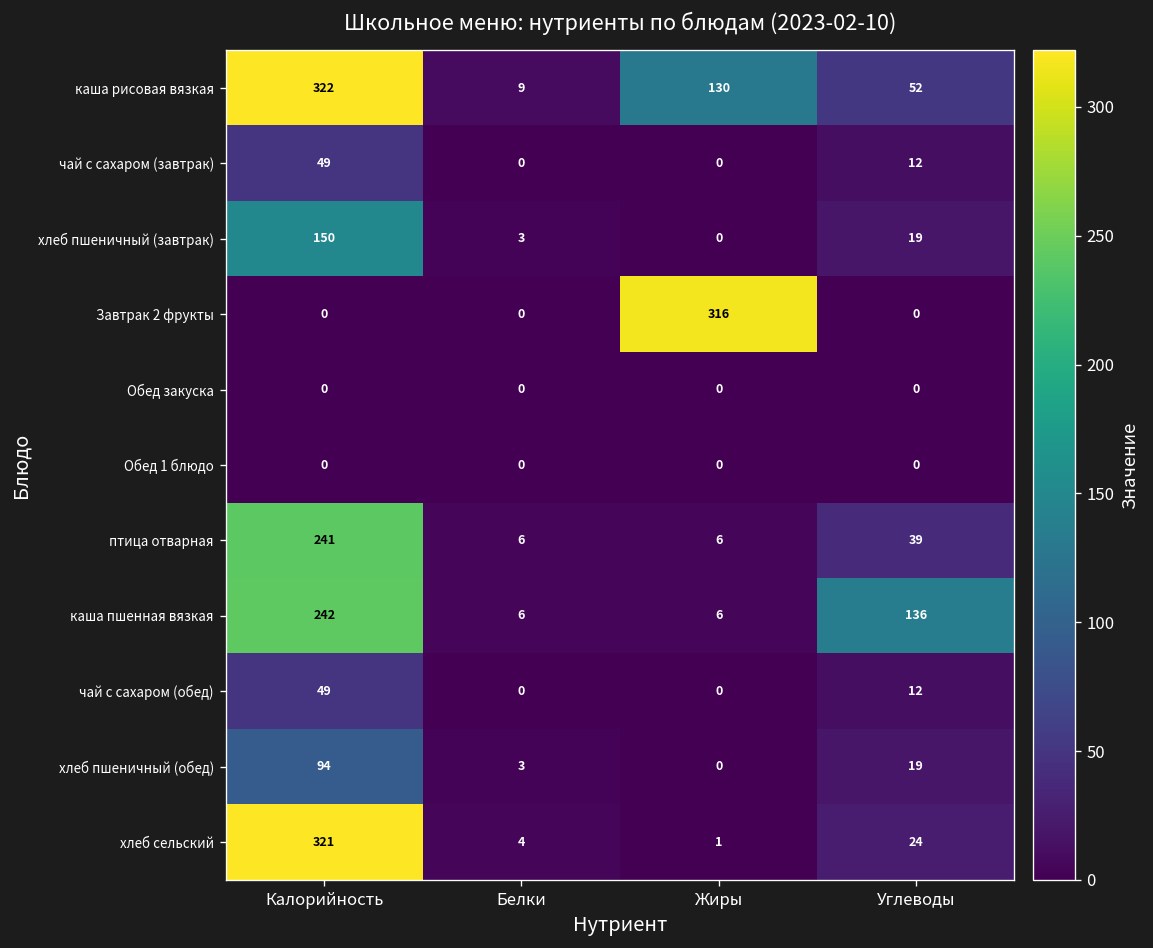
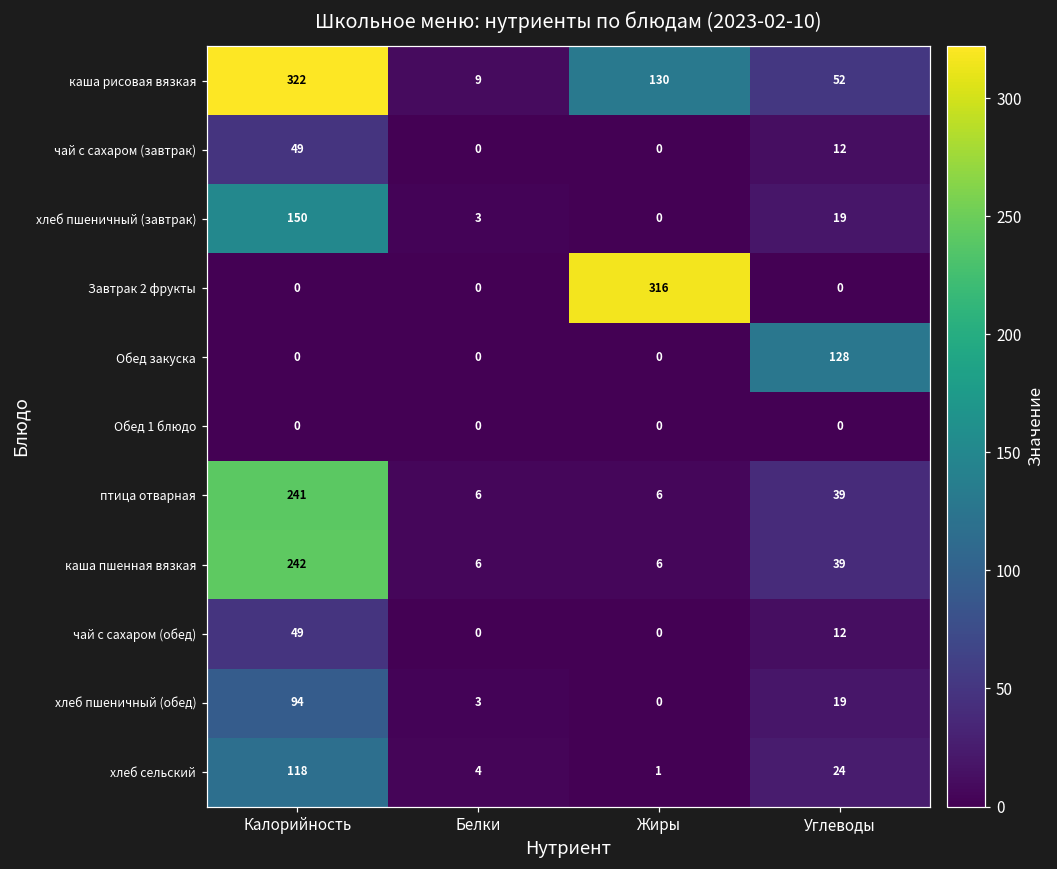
Обед закуска, Углеводы: 0 -> 128
каша пшенная вязкая, Углеводы: 136 -> 39
хлеб сельский, Калорийность: 321 -> 118
